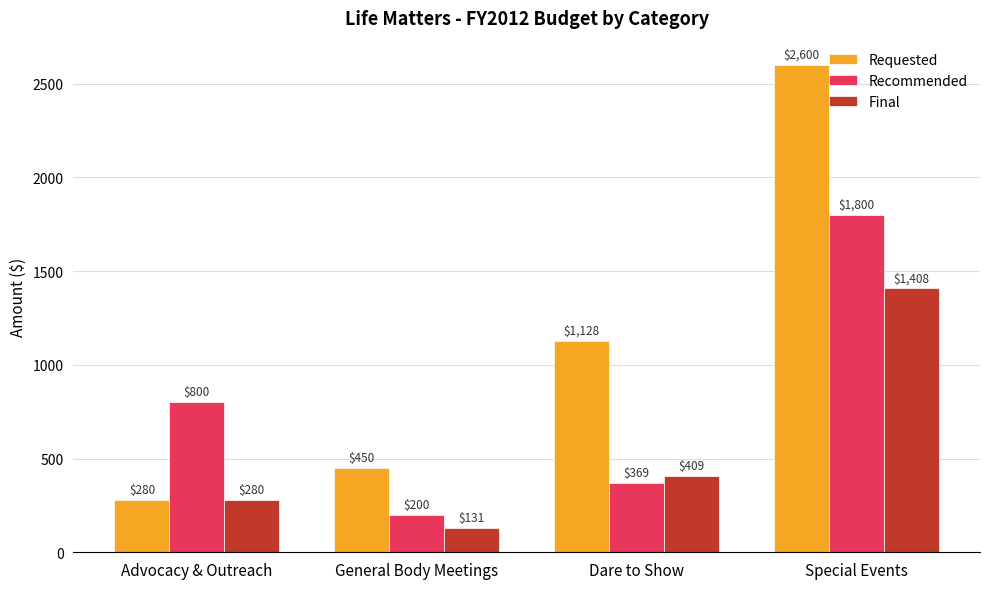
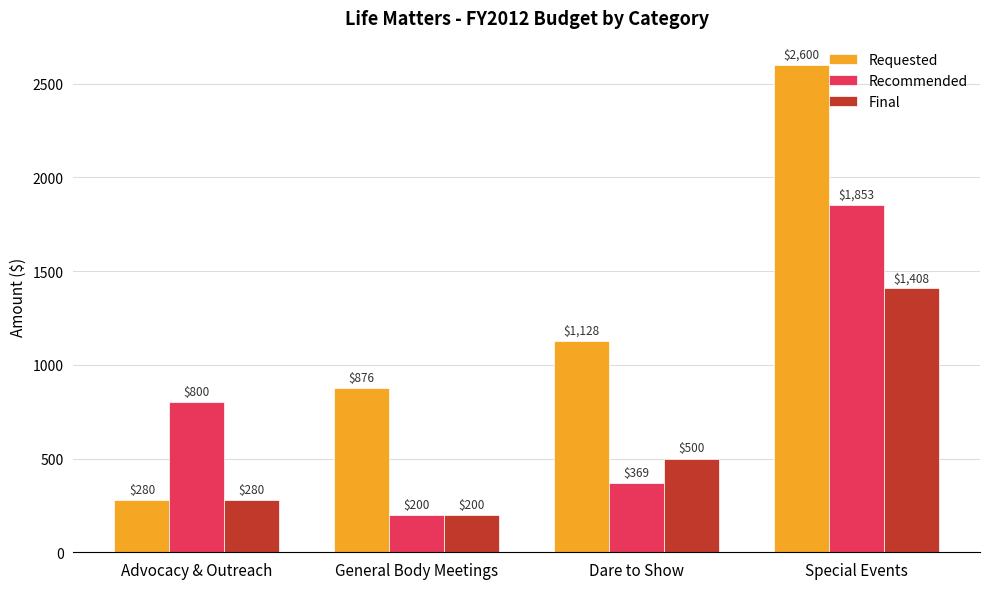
Requested, General Body Meetings: $450 -> $876
Final, General Body Meetings: $131 -> $200
Final, Dare to Show: $409 -> $500
Recommended, Special Events: $1,800 -> $1,853
